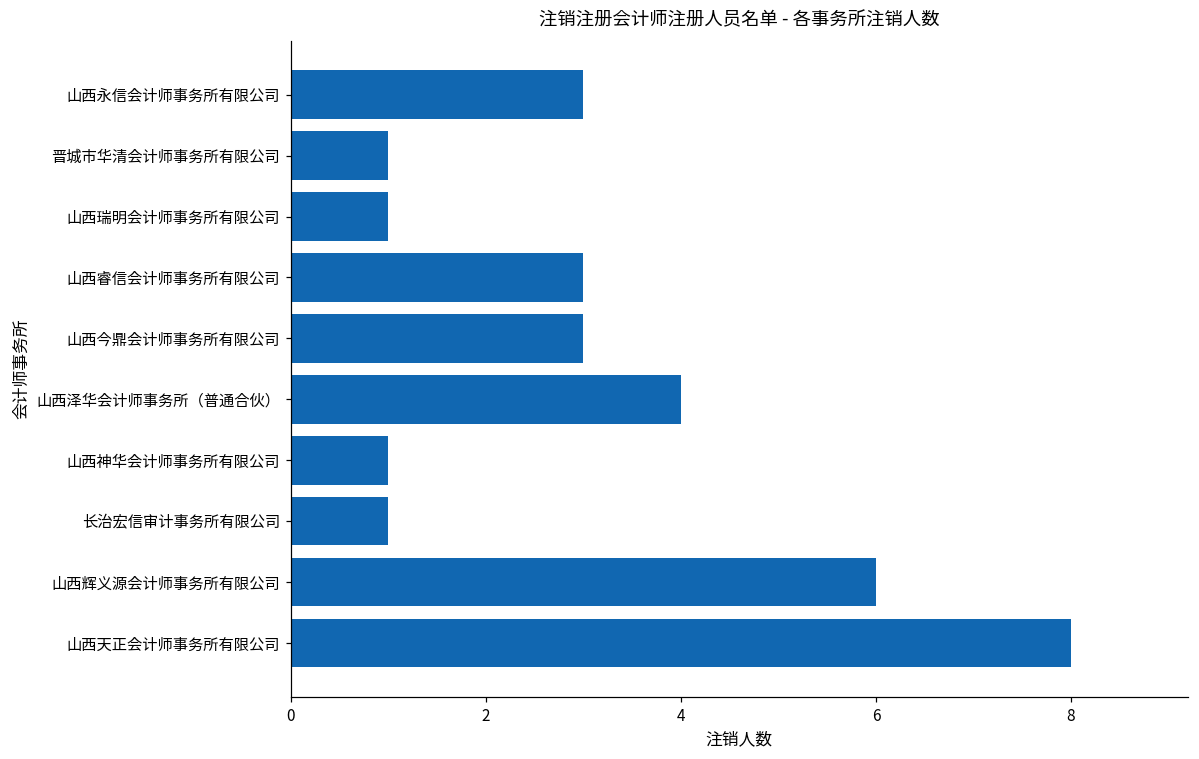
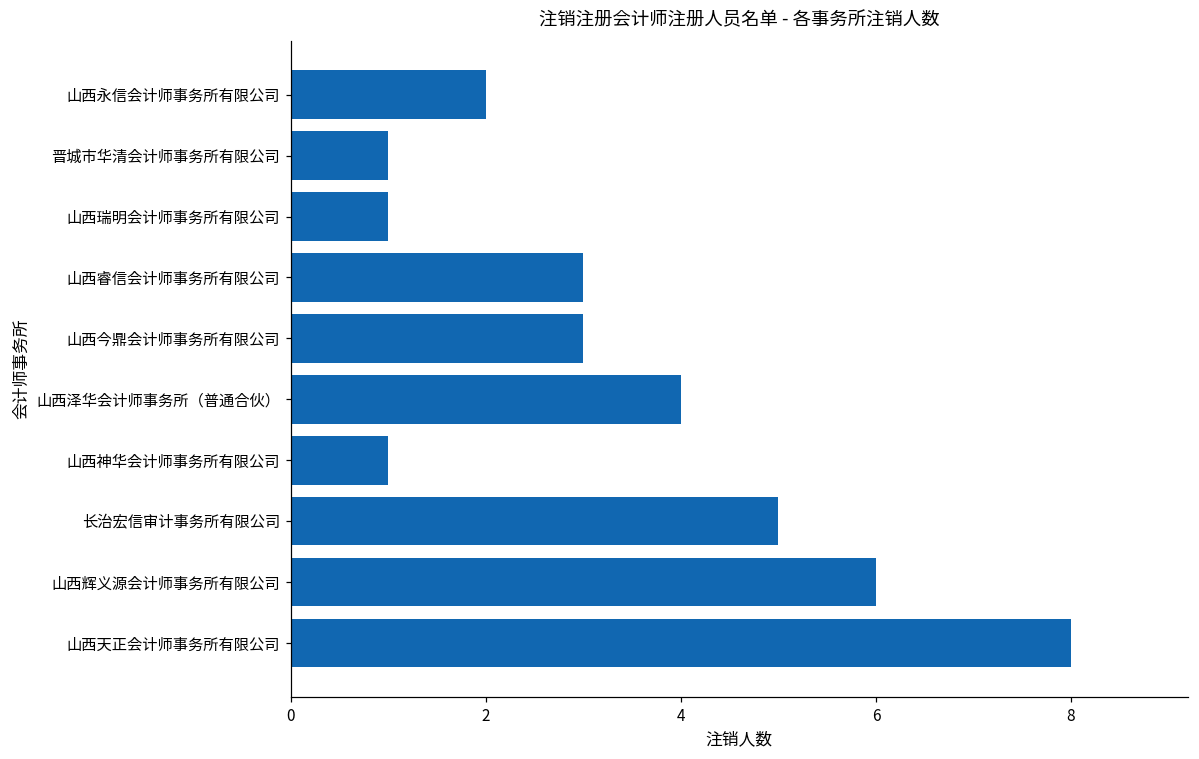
山西永信会计师事务所有限公司: 3 -> 2
长治宏信审计事务所有限公司: 1 -> 5
